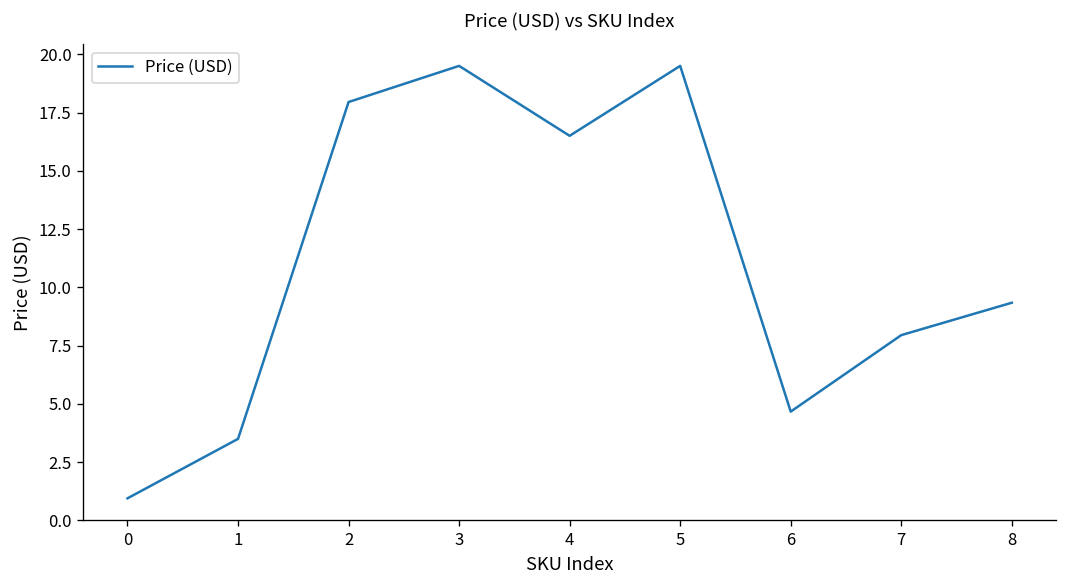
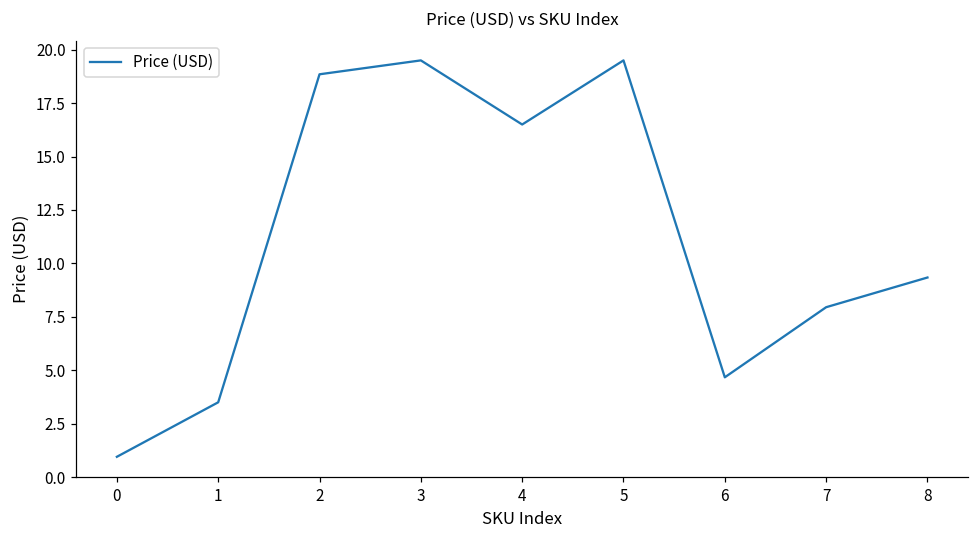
2: 18.0 -> 18.9
